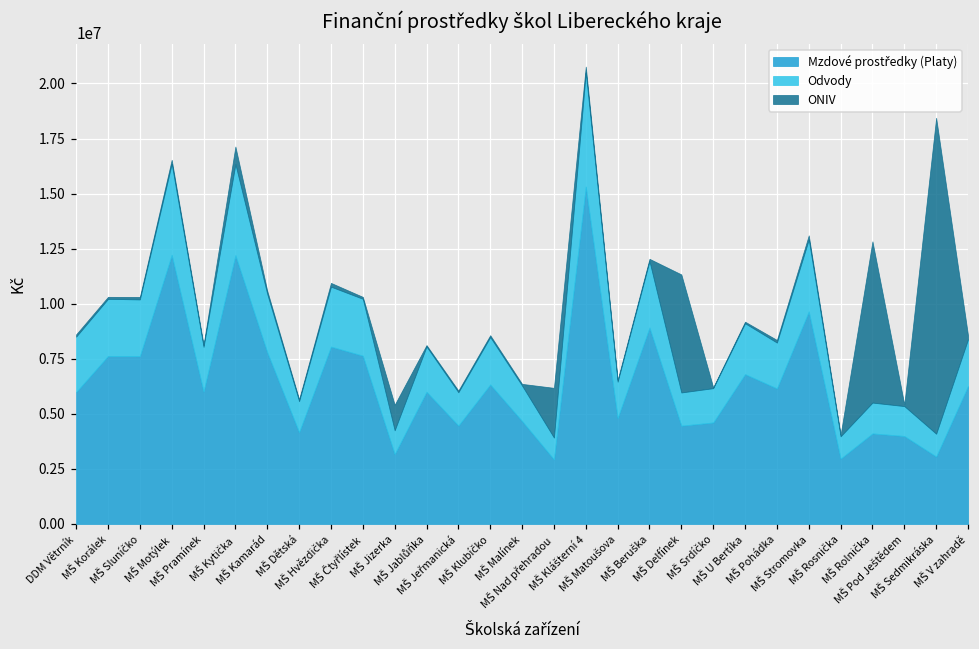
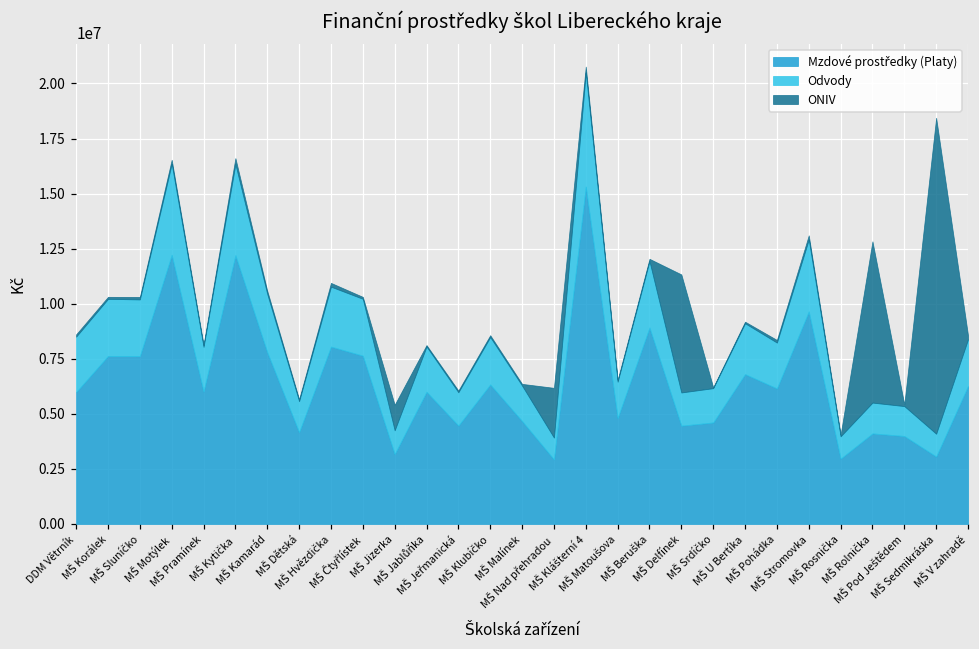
ONIV, MŠ Kytička: 800000 -> 300000
